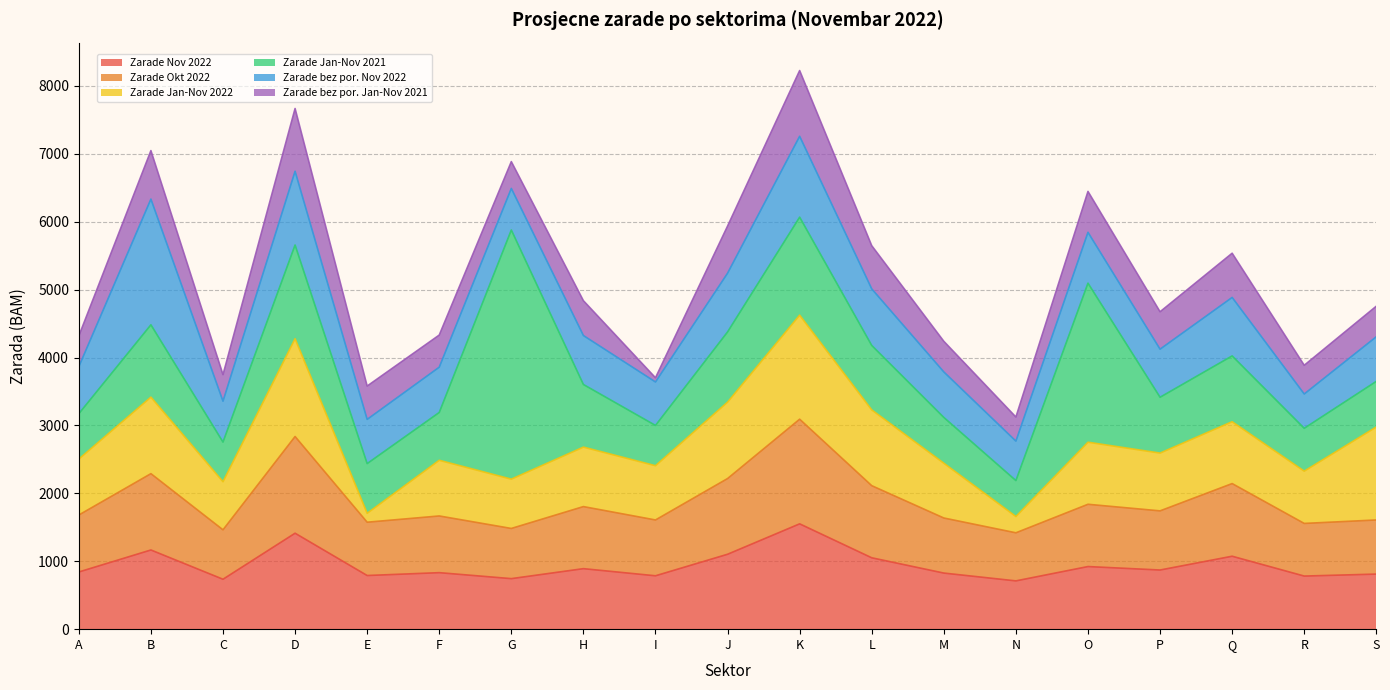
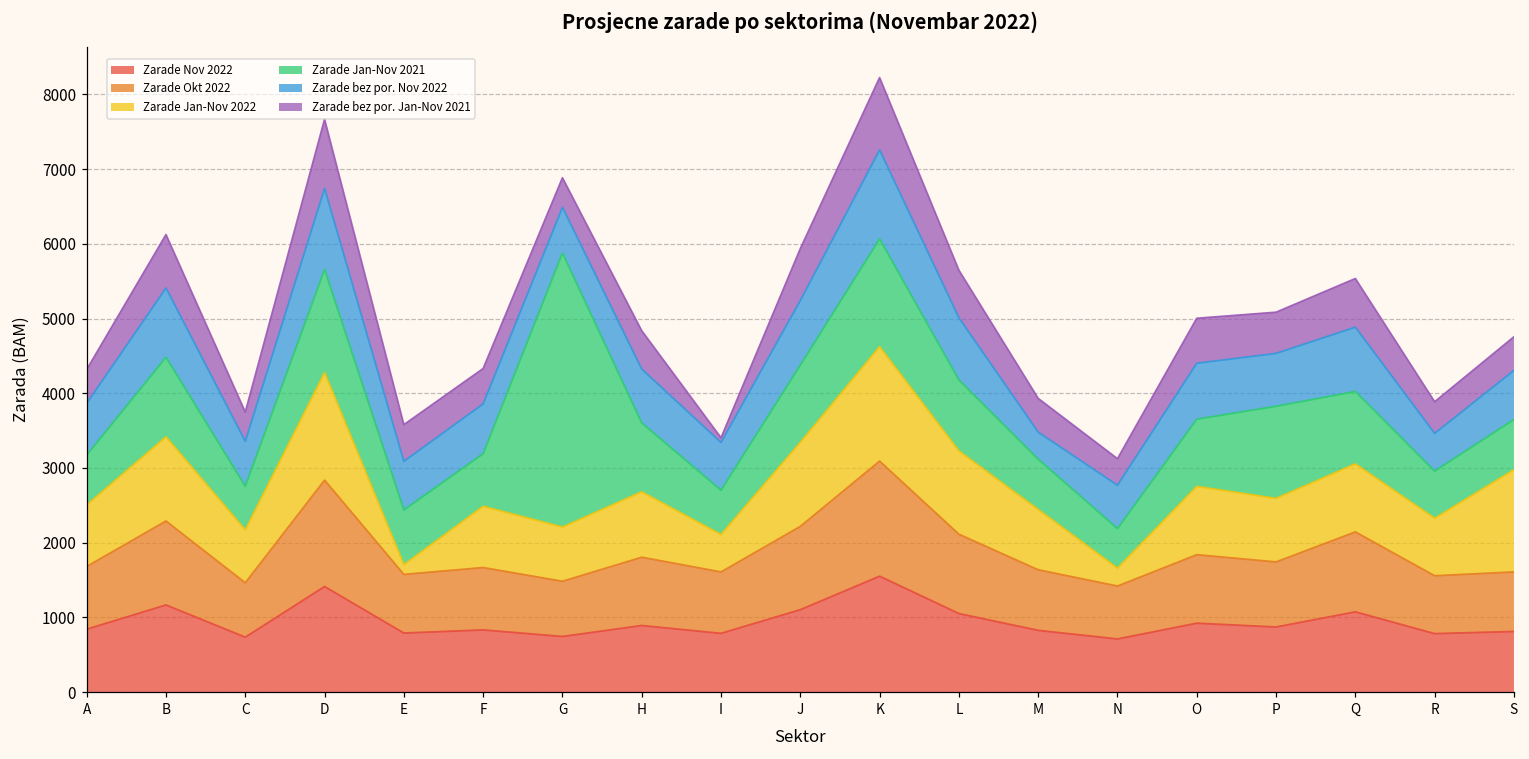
Zarade bez por. Nov 2022, B: 1900 -> 900
Zarade Jan-Nov 2022, I: 800 -> 500
Zarade bez por. Nov 2022, M: 700 -> 400
Zarade Jan-Nov 2021, O: 2300 -> 900
Zarade Jan-Nov 2021, P: 800 -> 1200
